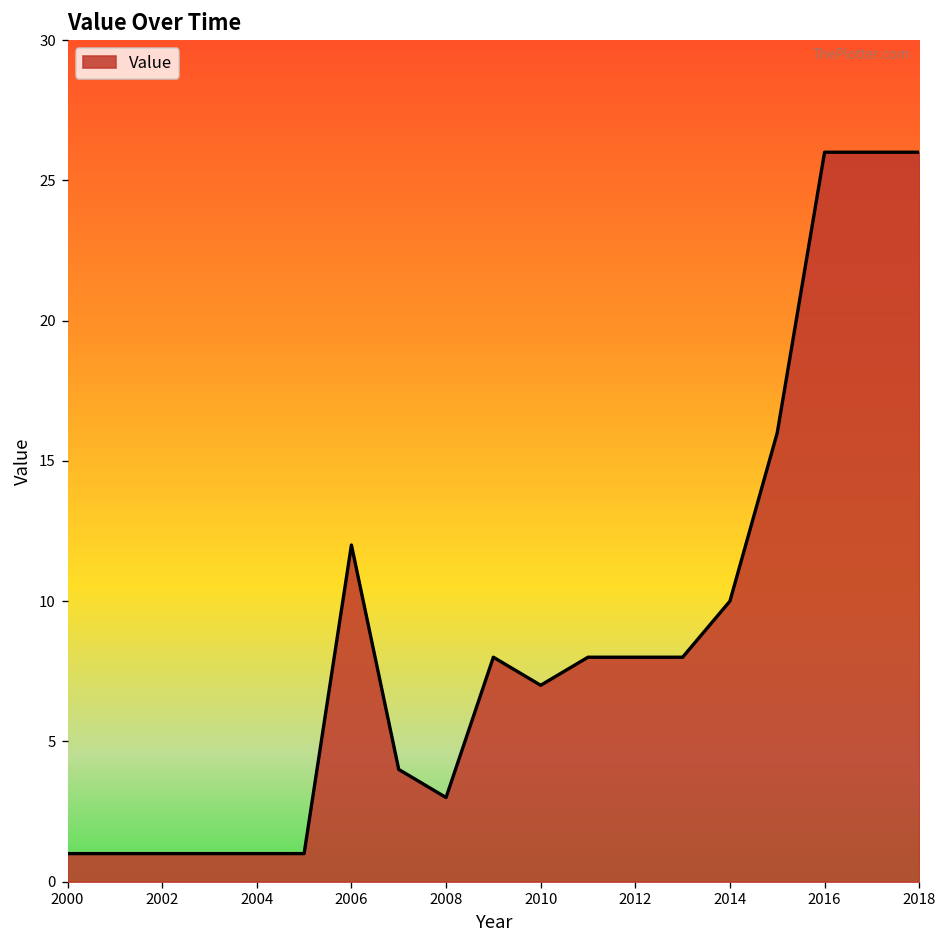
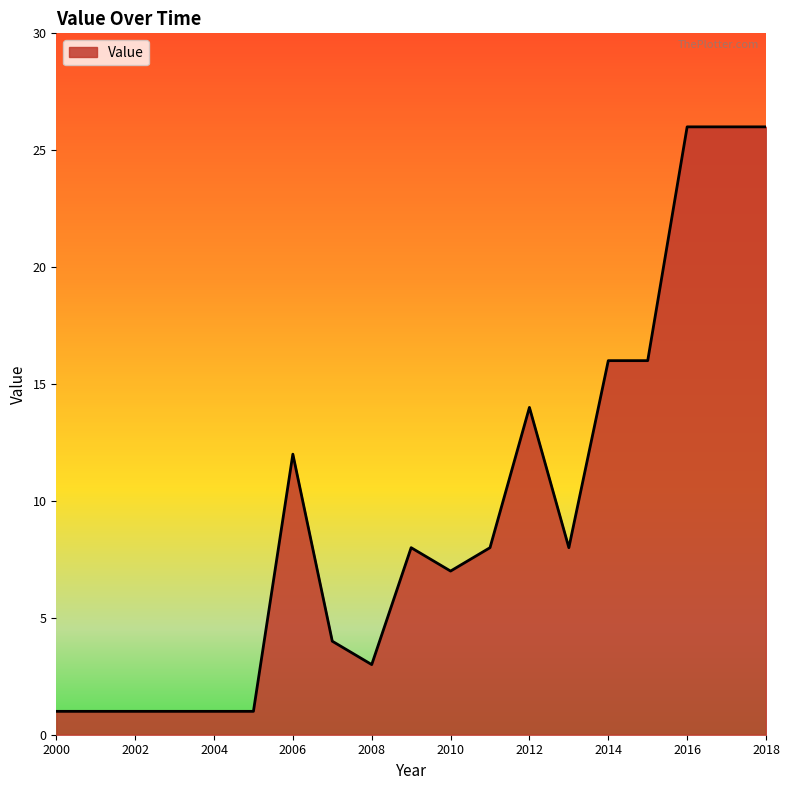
2012: 8 -> 14
2014: 10 -> 16
